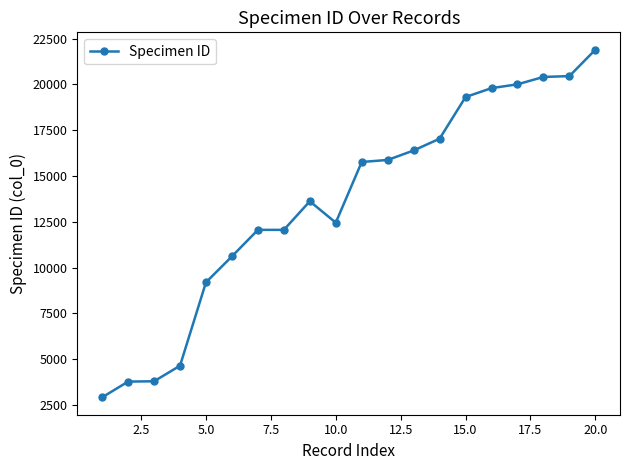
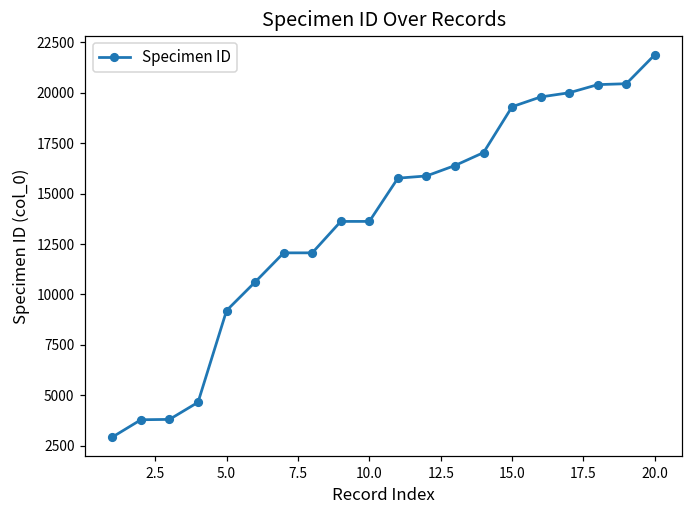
10.0: 12500 -> 13600
